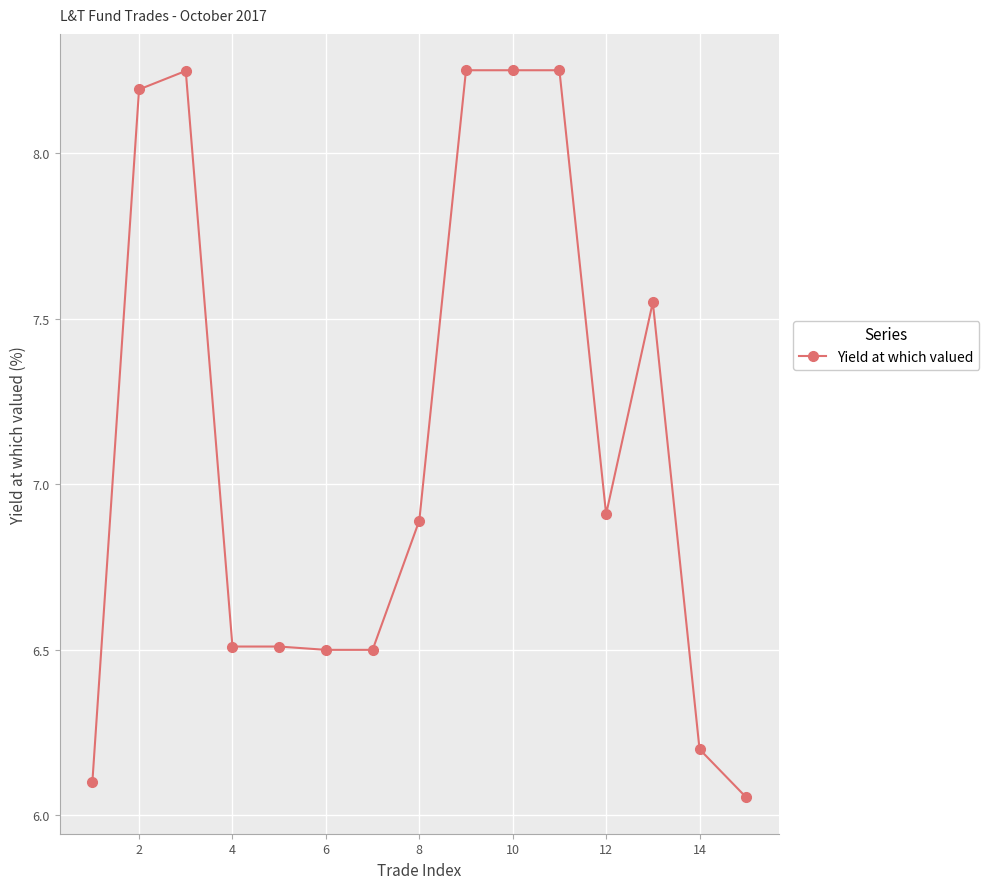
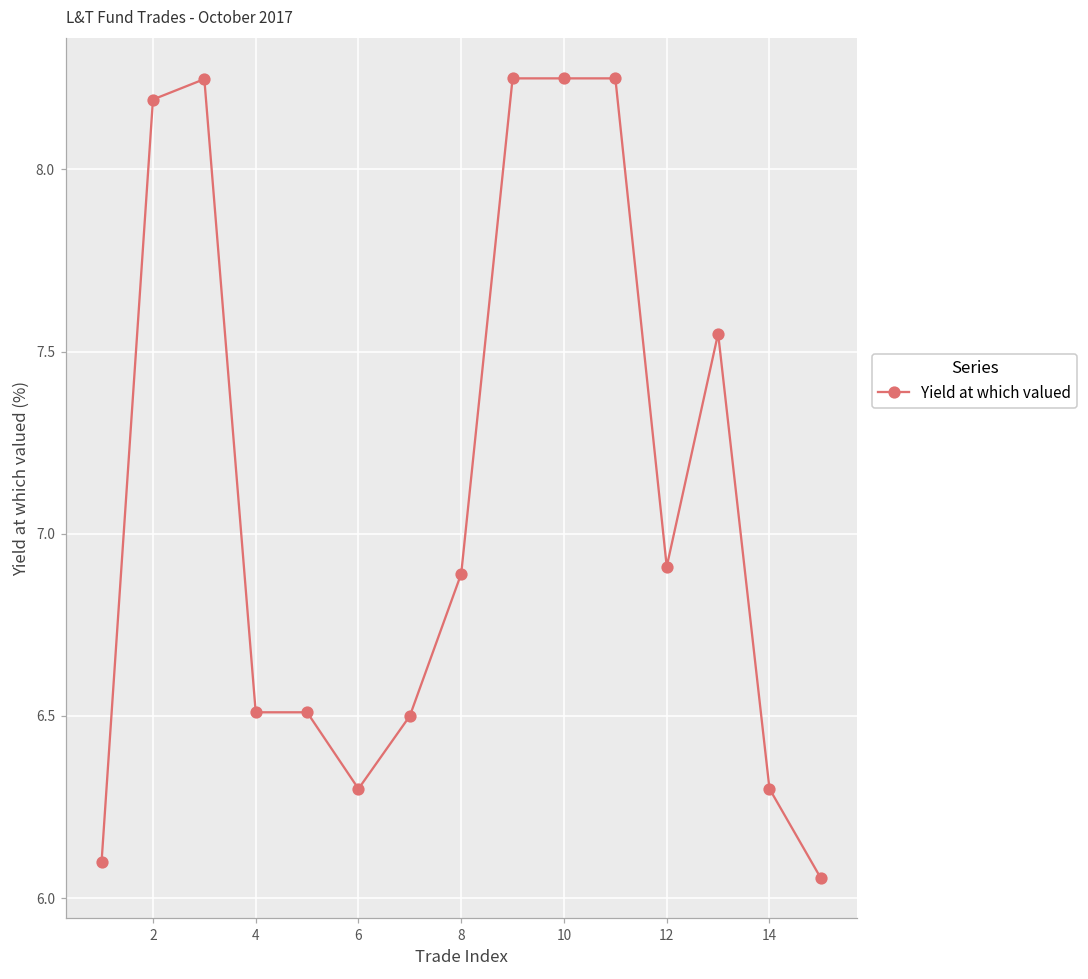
6: 6.5 -> 6.3
14: 6.2 -> 6.3
